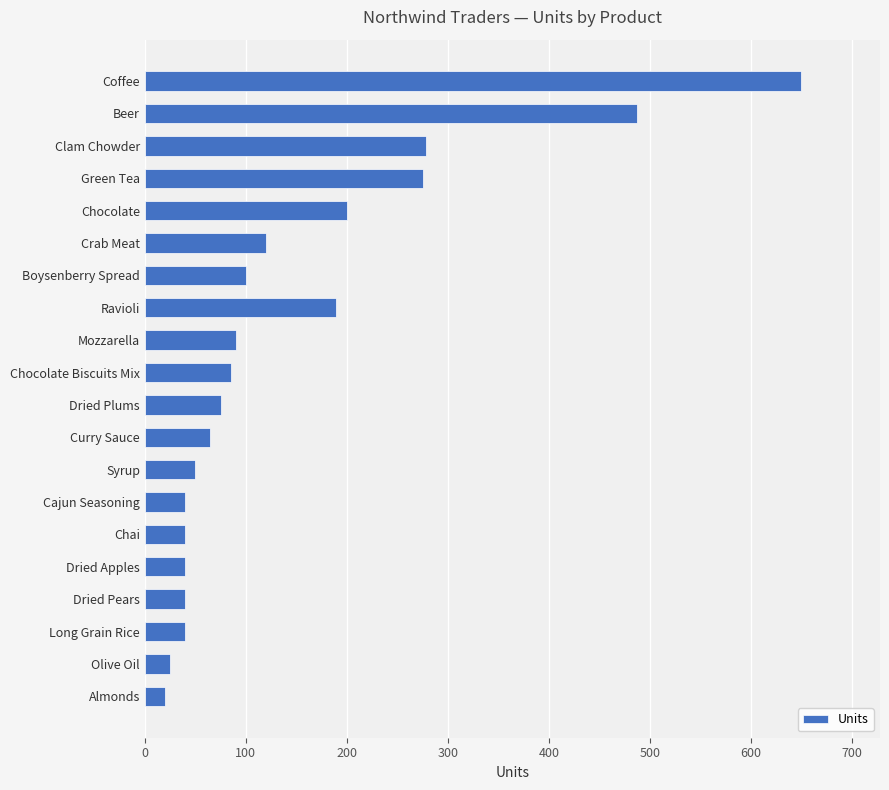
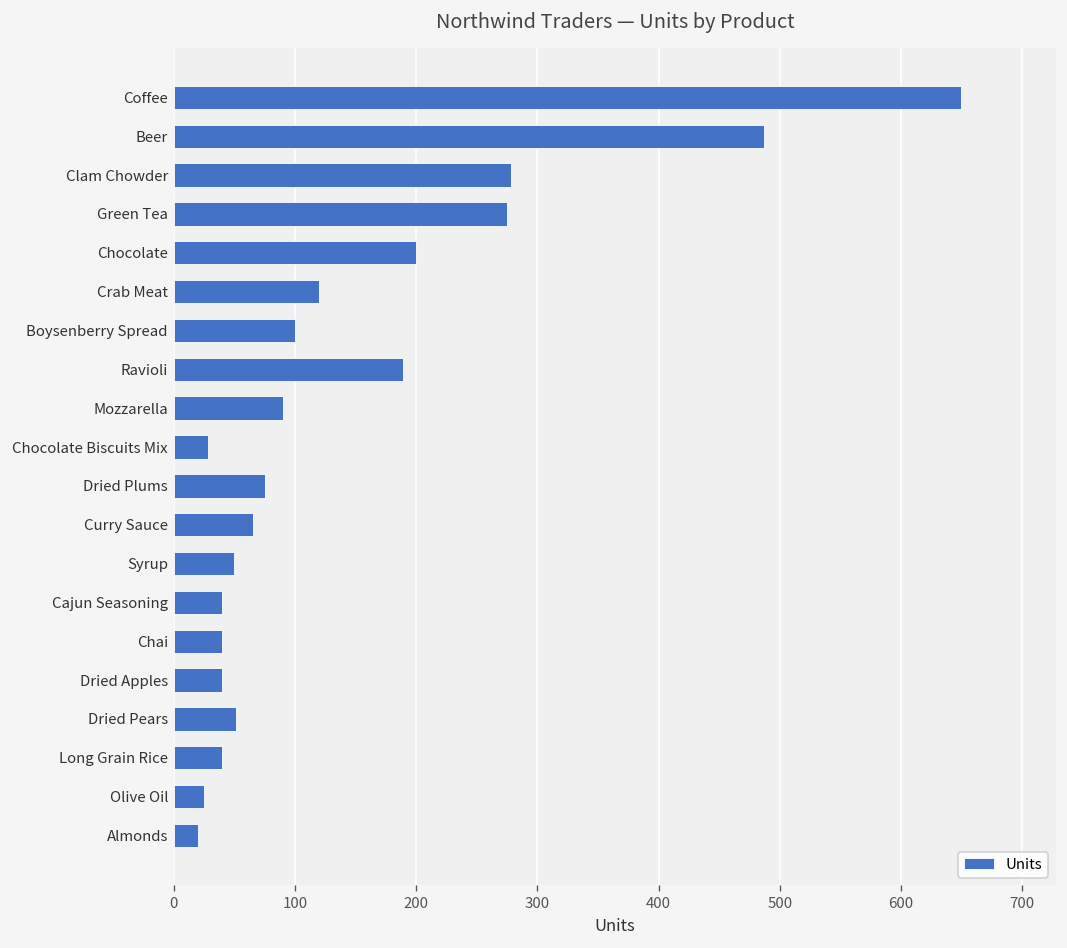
Chocolate Biscuits Mix: 85 -> 28
Dried Pears: 40 -> 51
